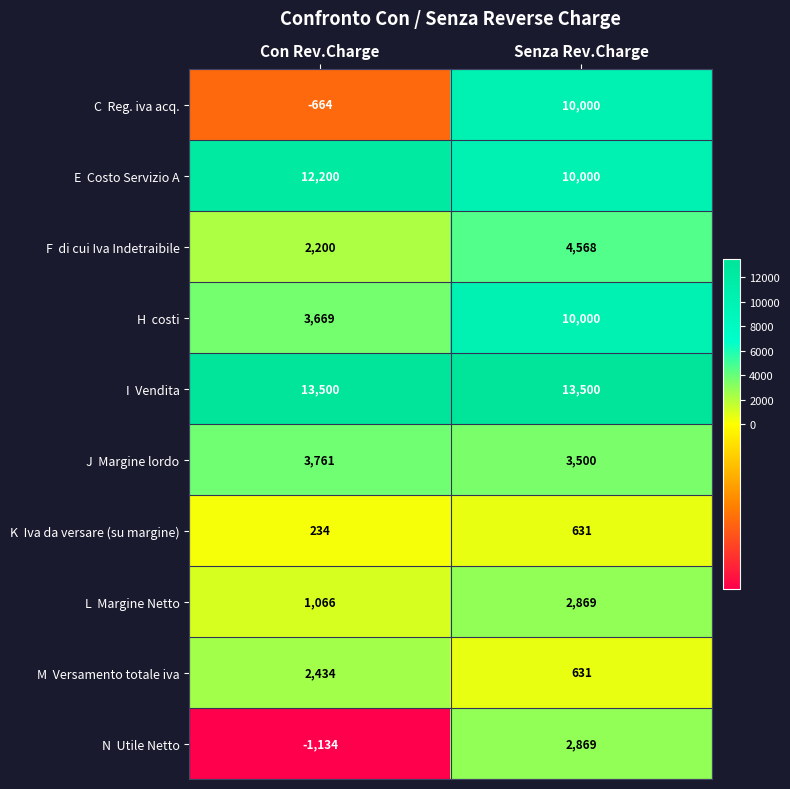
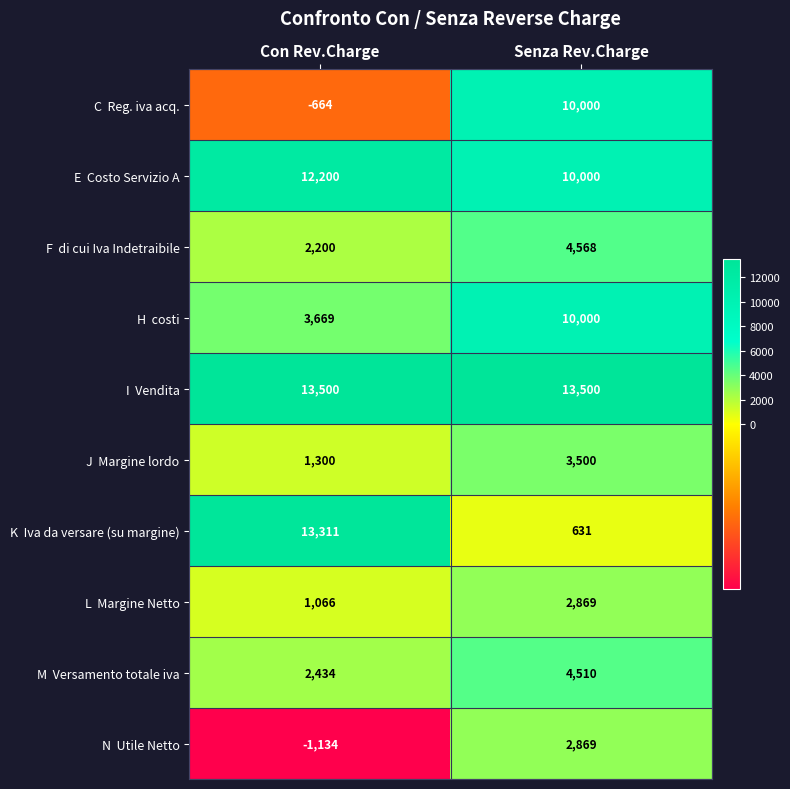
J Margine lordo, Con Rev.Charge: 3,761 -> 1,300
K Iva da versare (su margine), Con Rev.Charge: 234 -> 13,311
M Versamento totale iva, Senza Rev.Charge: 631 -> 4,510
